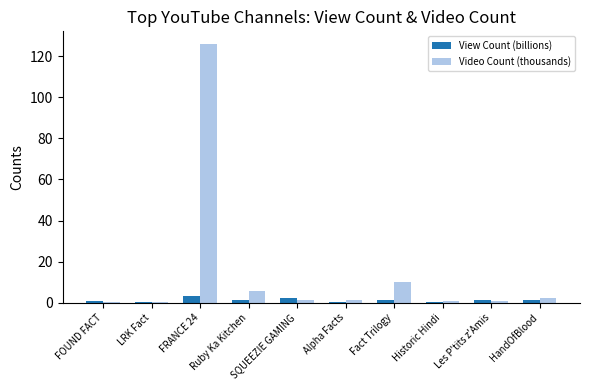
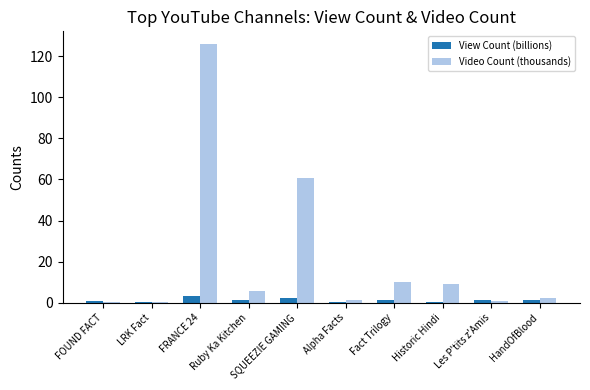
Video Count (thousands), SQUEEZIE GAMING: 1 -> 61
Video Count (thousands), Historic Hindi: 1 -> 9
